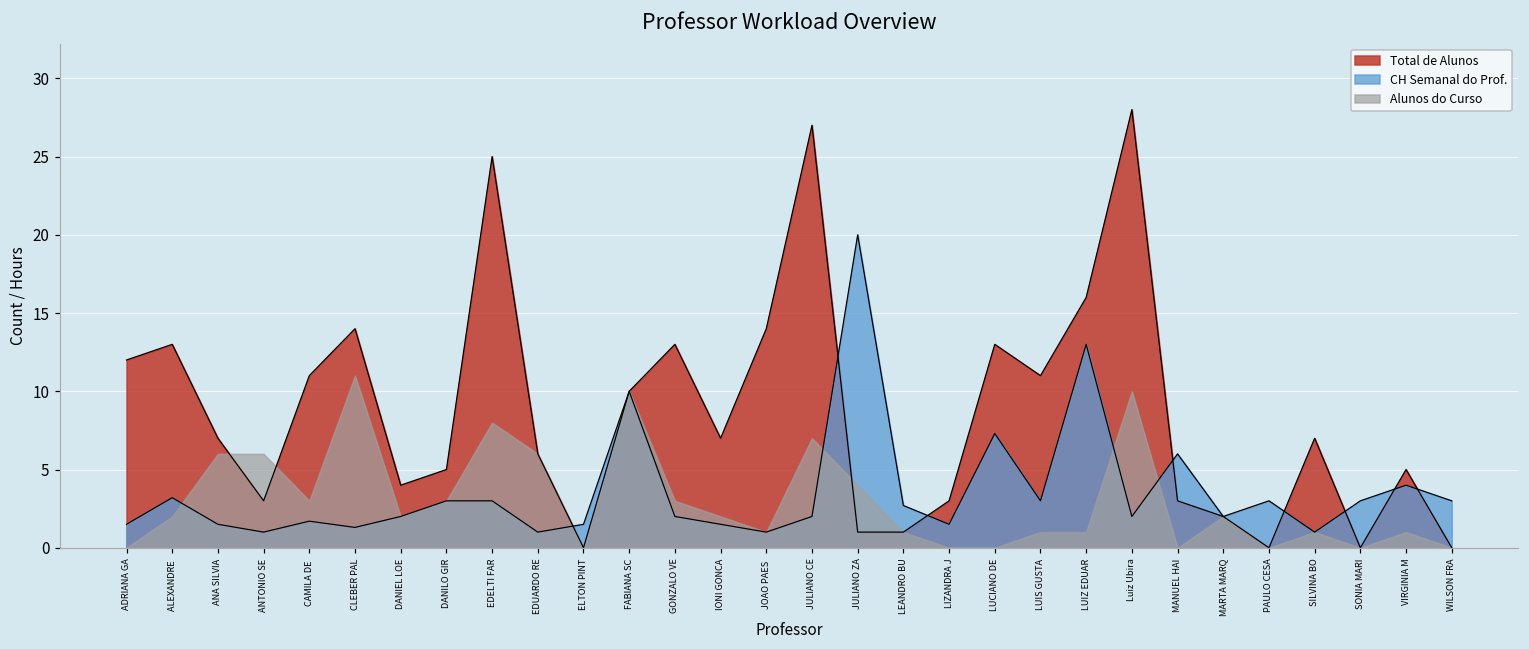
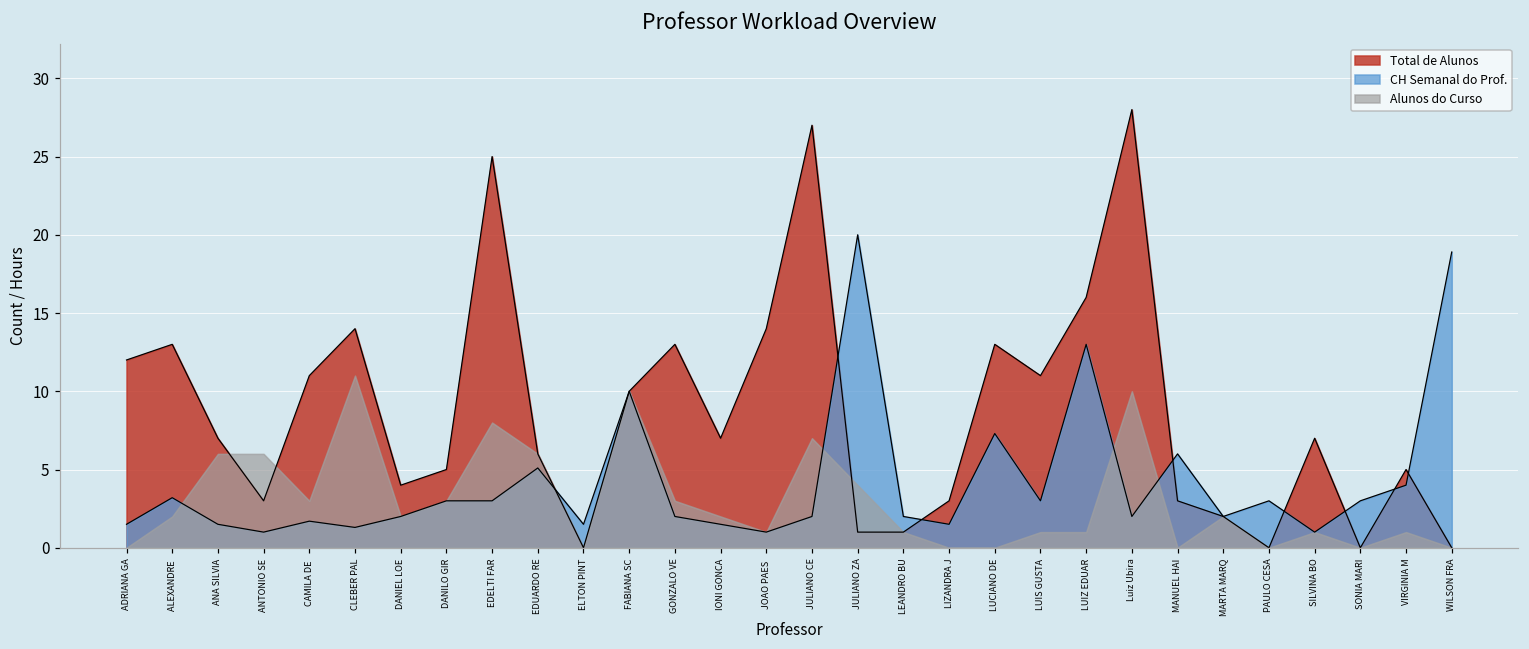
CH Semanal do Prof., EDUARDO RE: 1.0 -> 5.1
CH Semanal do Prof., LEANDRO BU: 2.7 -> 2.0
CH Semanal do Prof., WILSON FRA: 3.0 -> 18.9
